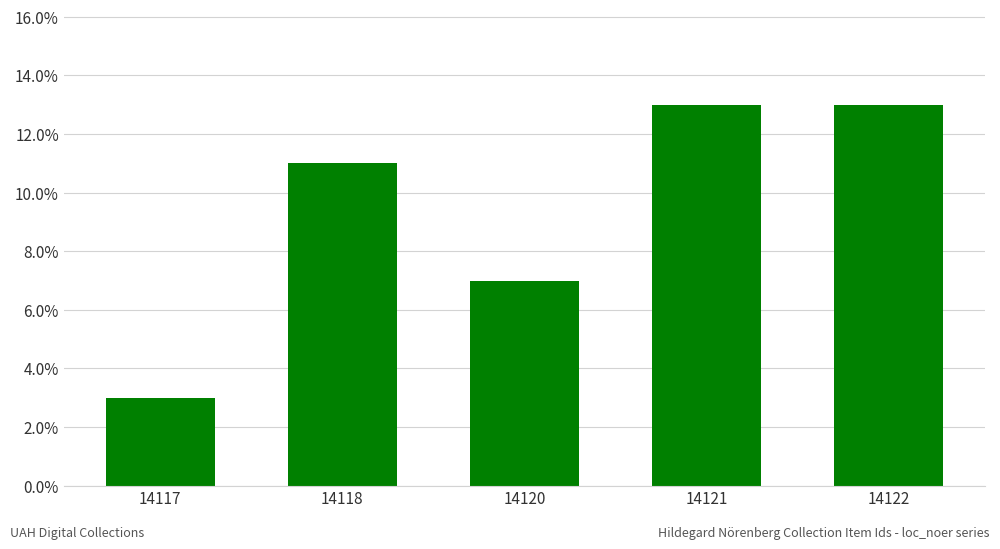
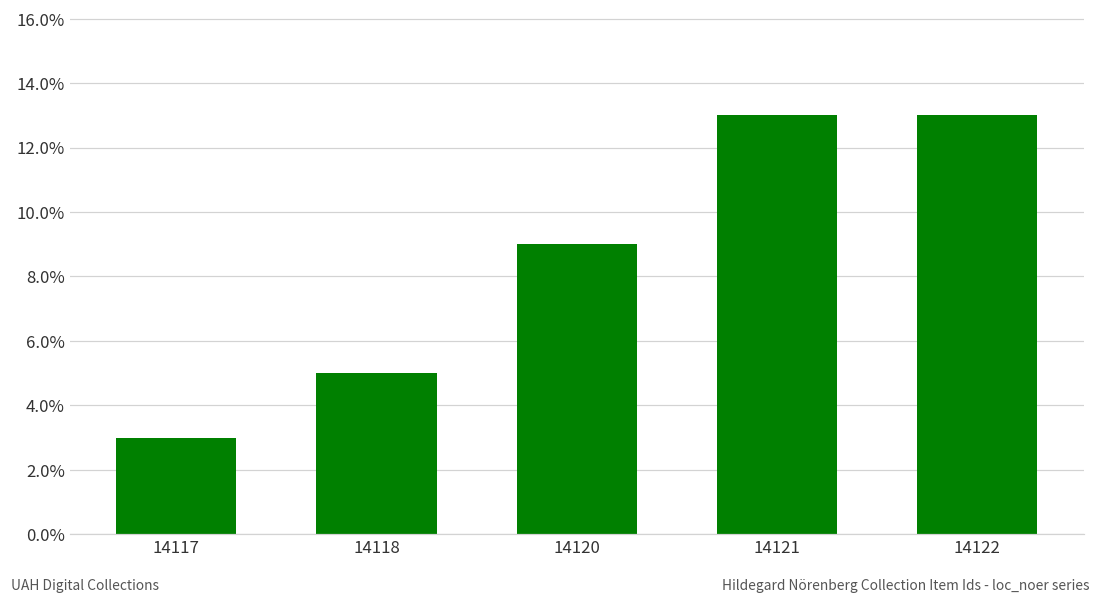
14118: 11.0% -> 5.0%
14120: 7.0% -> 9.0%
